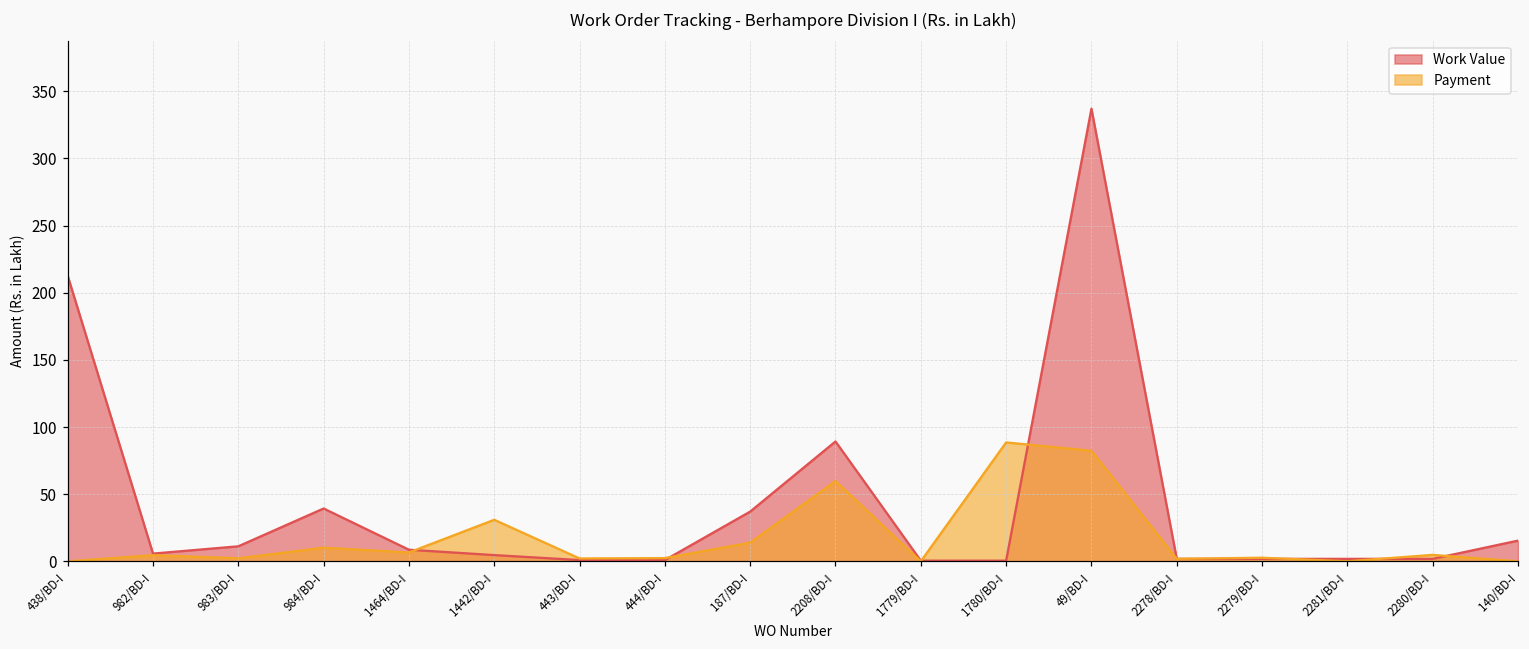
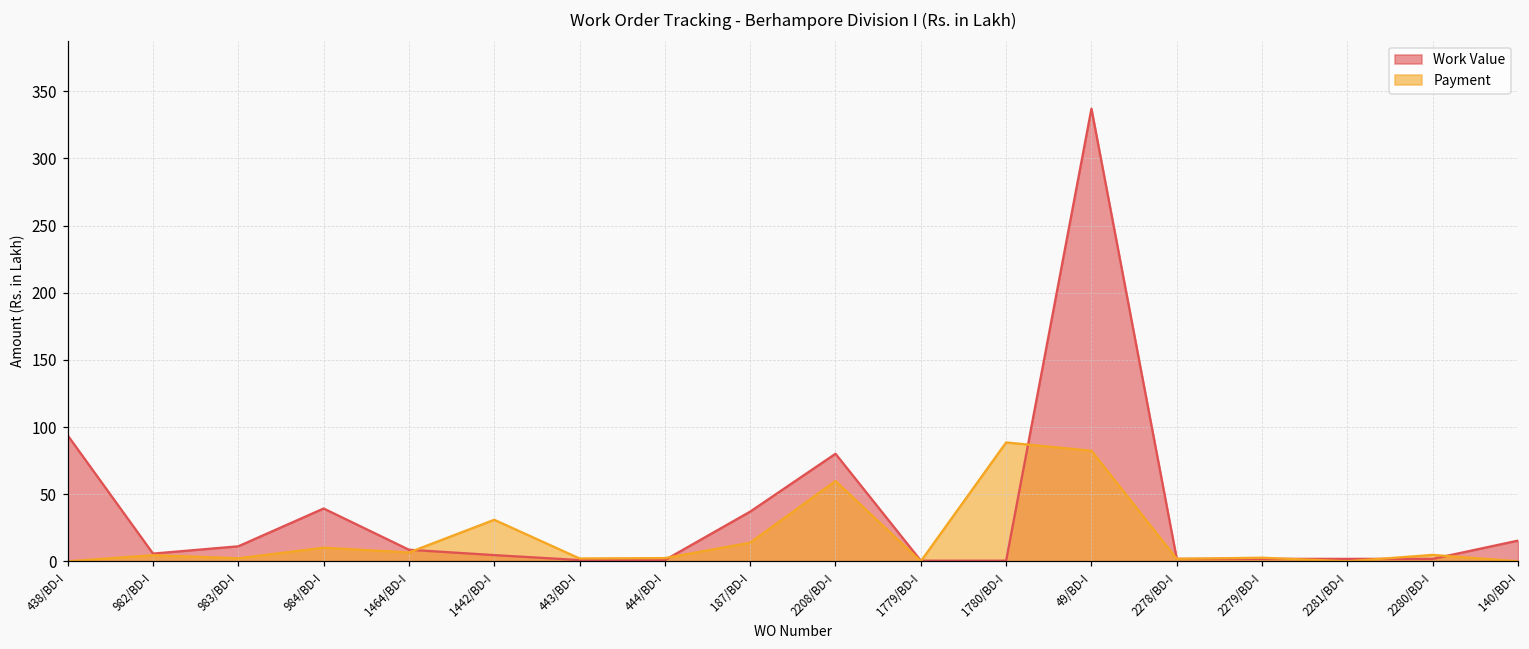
Work Value, 438/BD-I: 213 -> 94
Work Value, 2208/BD-I: 89 -> 80
